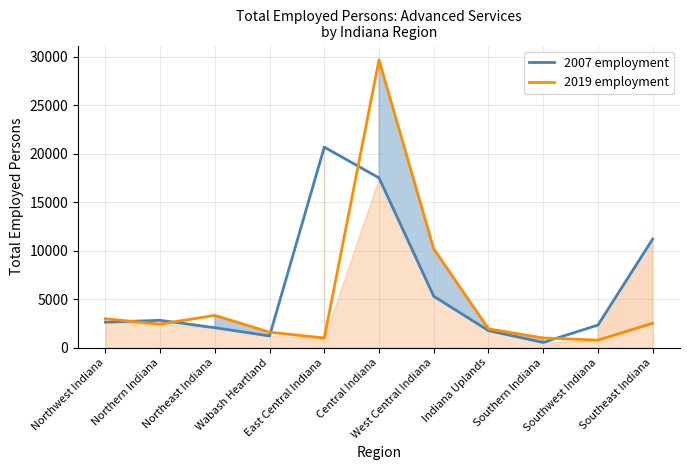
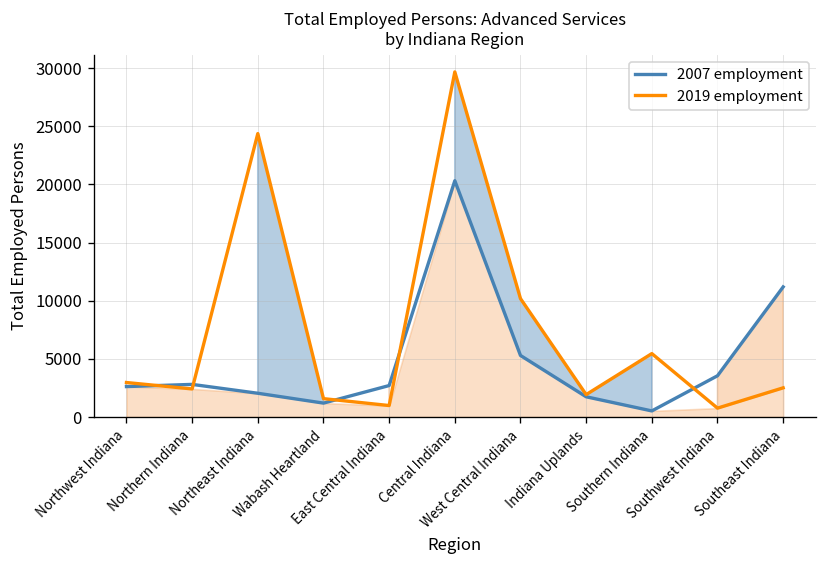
2019 employment, Northeast Indiana: 3000 -> 24000
2007 employment, East Central Indiana: 21000 -> 3000
2007 employment, Central Indiana: 17000 -> 20000
2019 employment, Southern Indiana: 1000 -> 5000
2007 employment, Southwest Indiana: 2000 -> 4000
